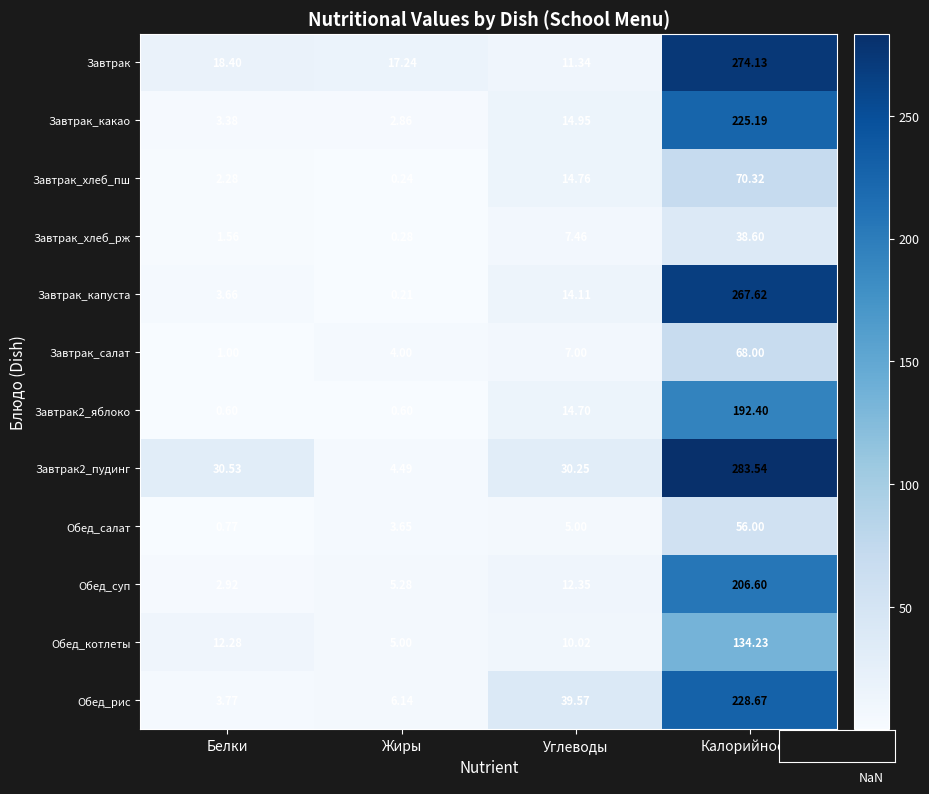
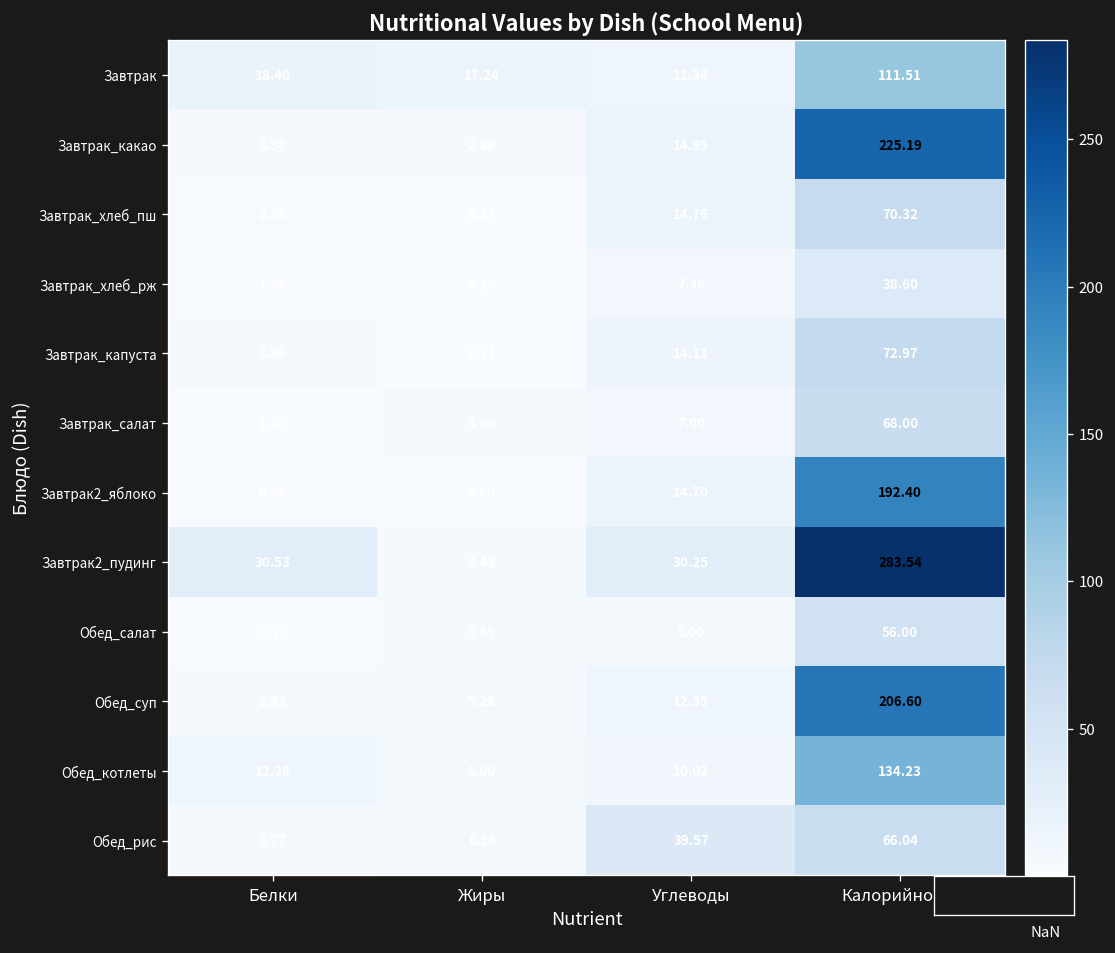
Nutritional Values by Dish (School Menu), Завтрак, Калорийность: 274.13 -> 111.51
Nutritional Values by Dish (School Menu), Завтрак_капуста, Калорийность: 267.62 -> 72.97
Nutritional Values by Dish (School Menu), Обед_рис, Калорийность: 228.67 -> 66.04
